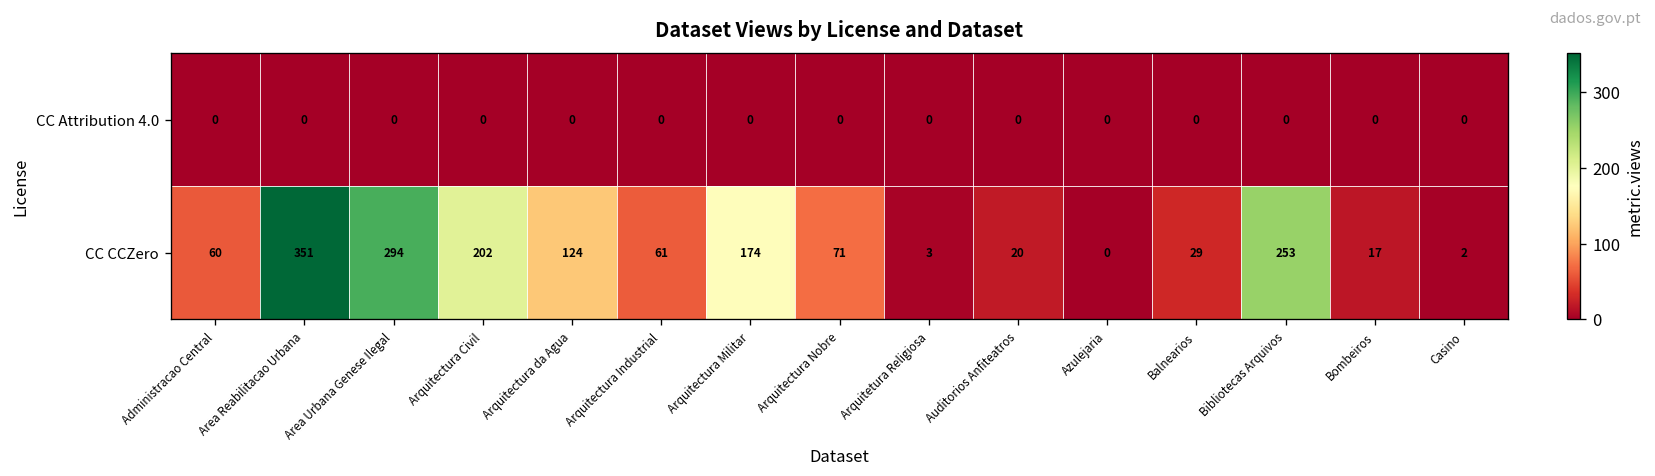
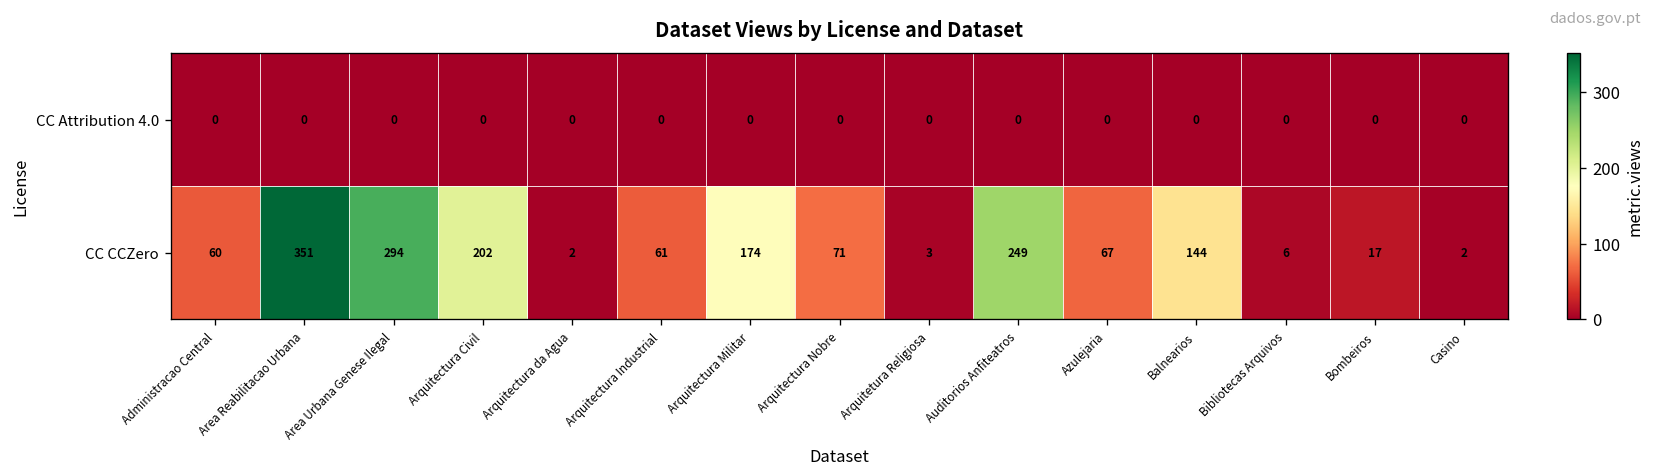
CC CCZero, Arquitectura da Agua: 124 -> 2
CC CCZero, Auditorios Anfiteatros: 20 -> 249
CC CCZero, Azulejaria: 0 -> 67
CC CCZero, Balnearios: 29 -> 144
CC CCZero, Bibliotecas Arquivos: 253 -> 6
